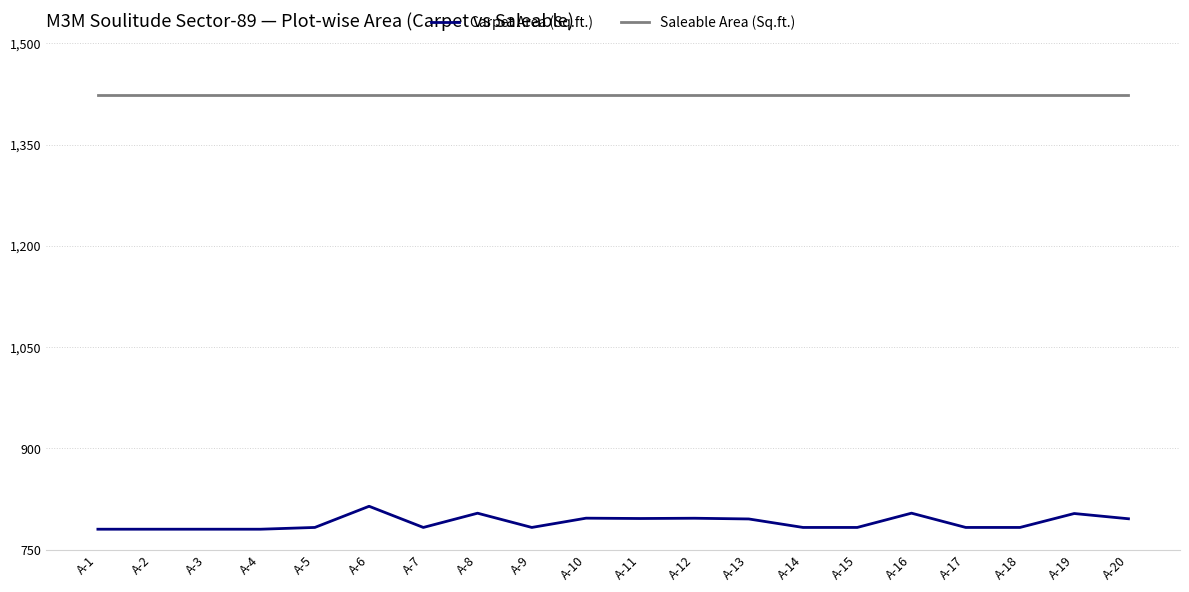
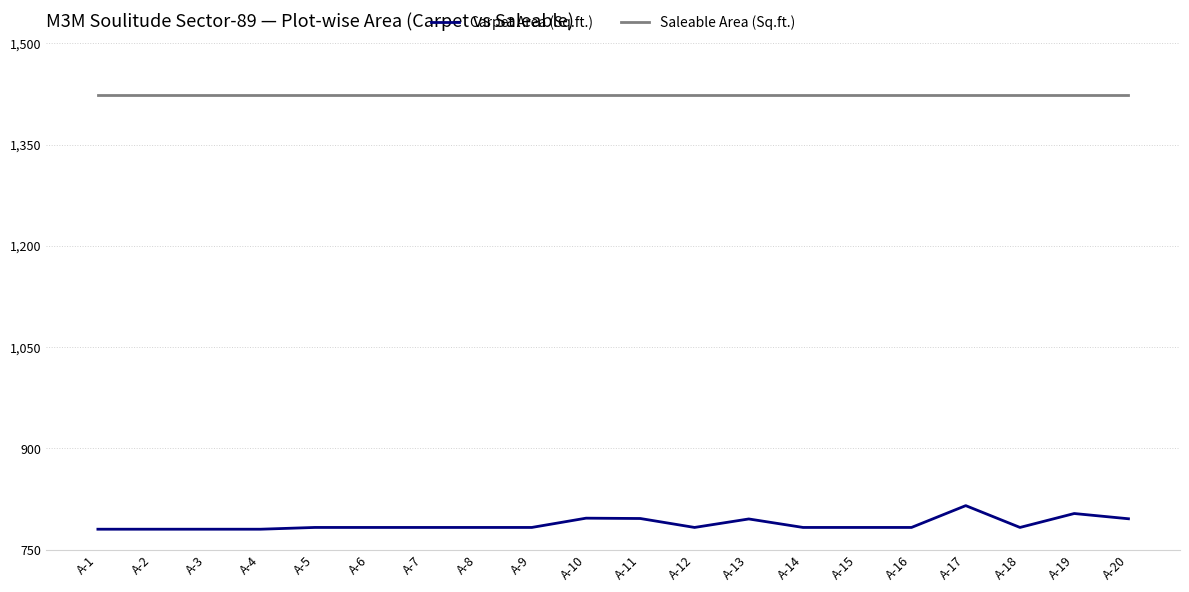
Carpet Area (Sq.ft.), A-6: 810 -> 780
Carpet Area (Sq.ft.), A-8: 800 -> 780
Carpet Area (Sq.ft.), A-12: 800 -> 780
Carpet Area (Sq.ft.), A-16: 800 -> 780
Carpet Area (Sq.ft.), A-17: 780 -> 820
